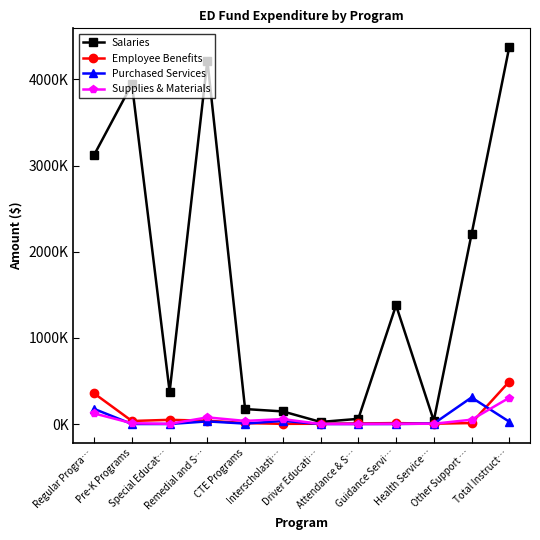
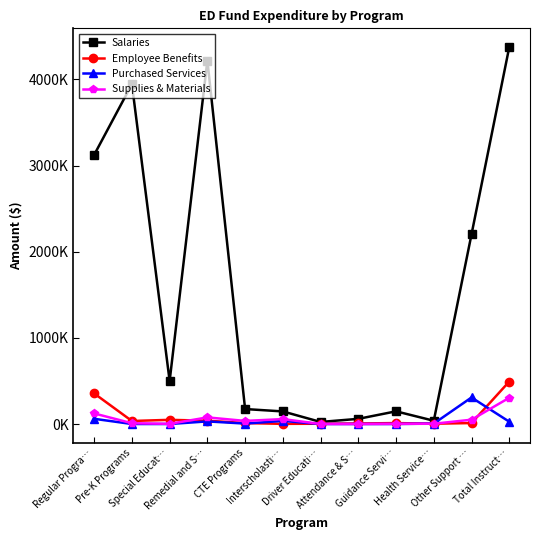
Purchased Services, Regular Progra…: 200000 -> 100000
Salaries, Special Educat…: 400000 -> 500000
Salaries, Guidance Servi…: 1400000 -> 100000
